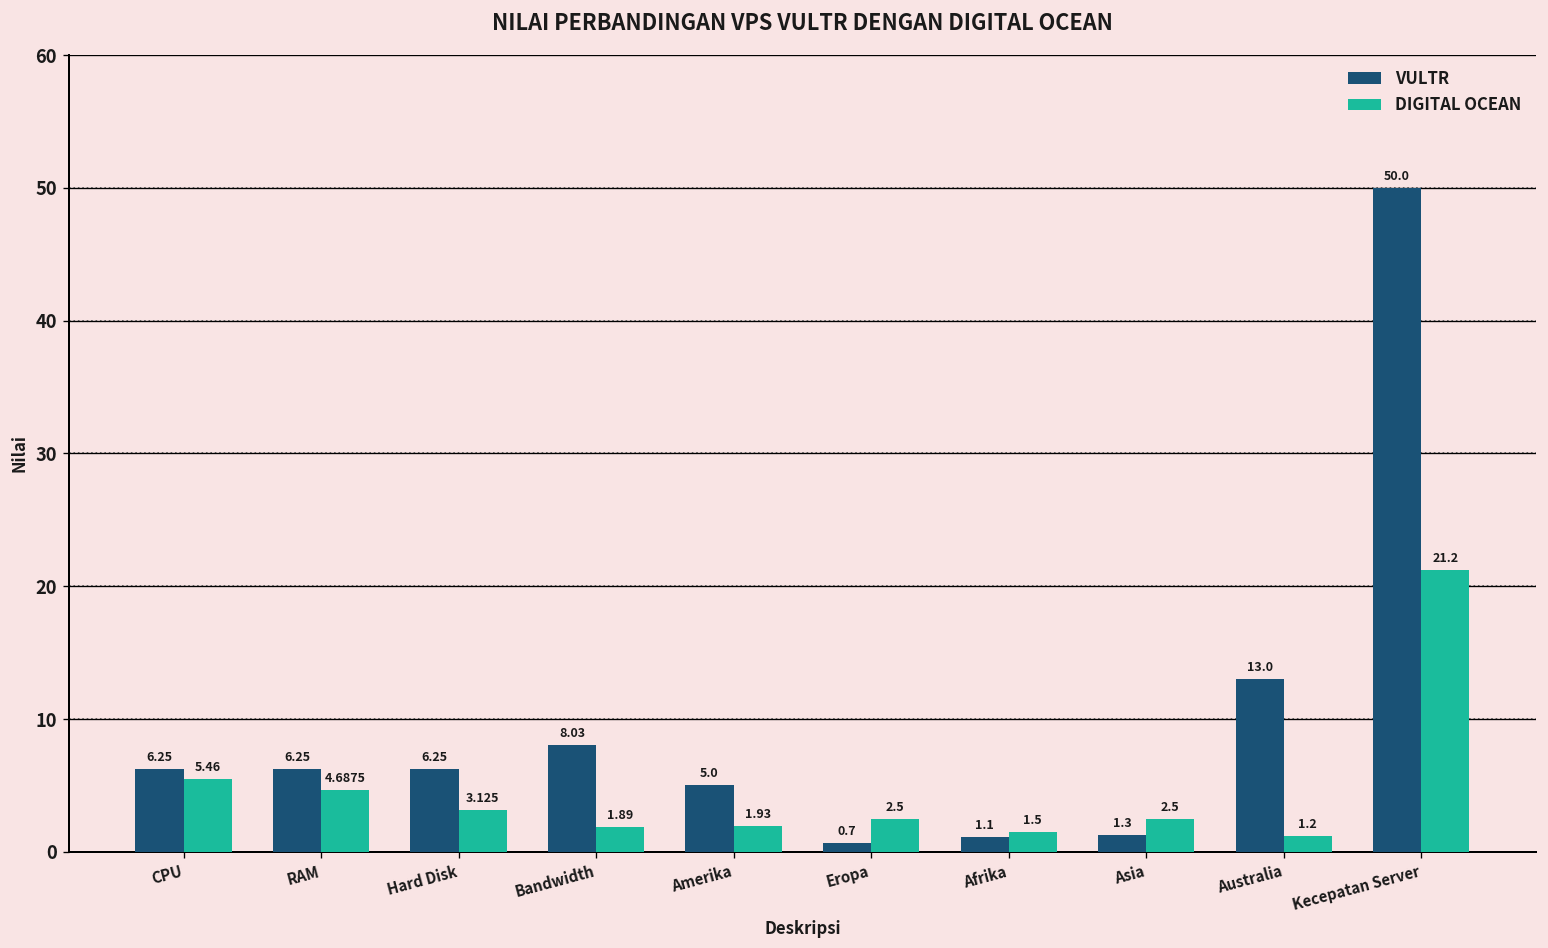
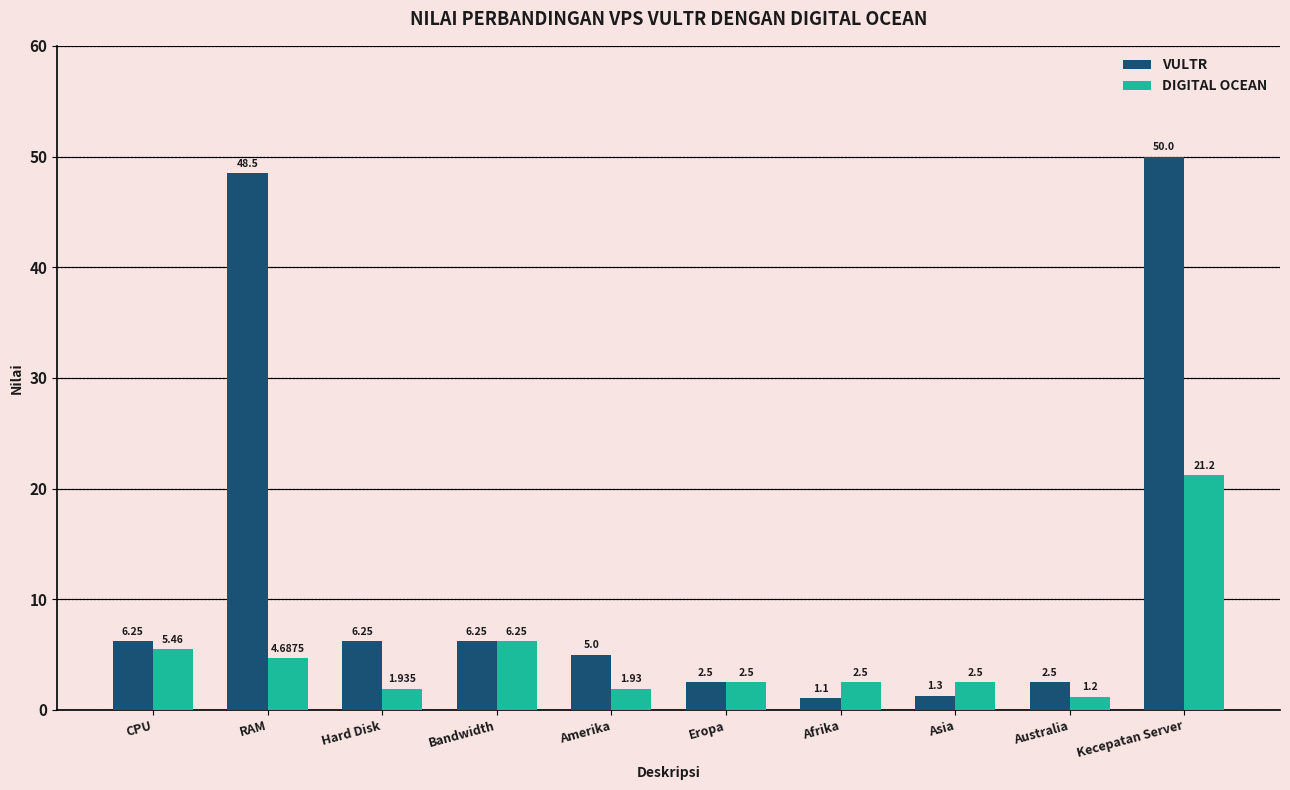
VULTR, RAM: 6.25 -> 48.5
DIGITAL OCEAN, Hard Disk: 3.125 -> 1.935
VULTR, Bandwidth: 8.03 -> 6.25
DIGITAL OCEAN, Bandwidth: 1.89 -> 6.25
VULTR, Eropa: 0.7 -> 2.5
DIGITAL OCEAN, Afrika: 1.5 -> 2.5
VULTR, Australia: 13.0 -> 2.5
